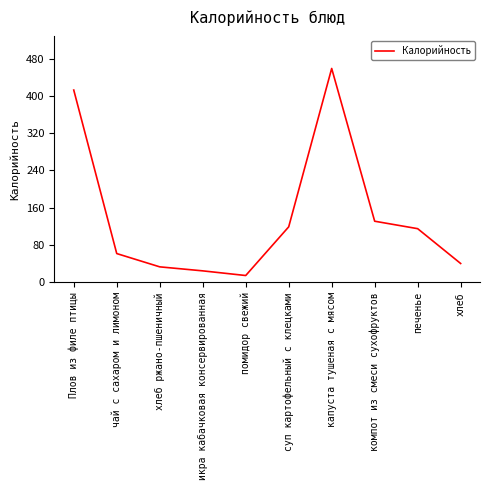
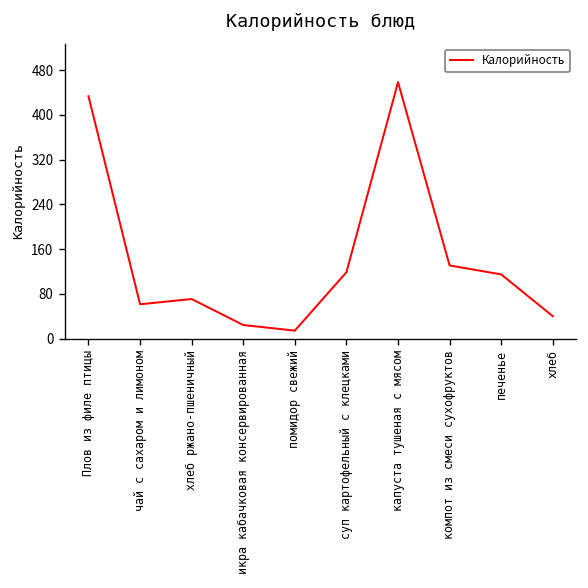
Плов из филе птицы: 410 -> 430
хлеб ржано-пшеничный: 30 -> 70
